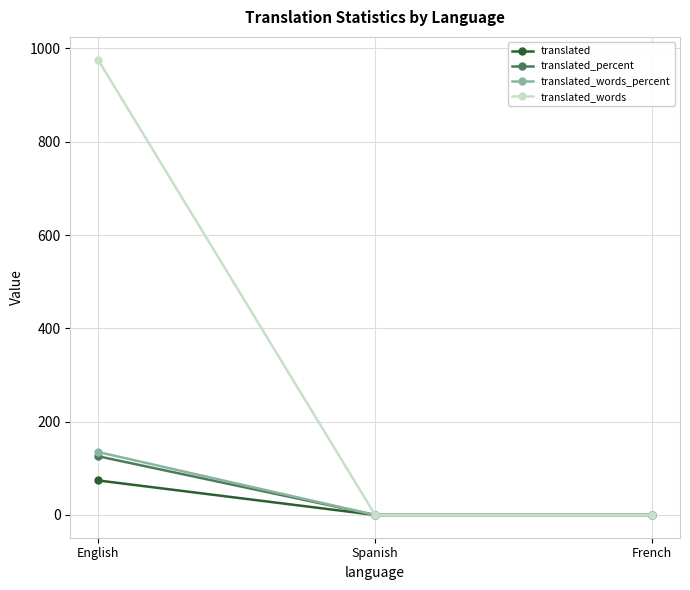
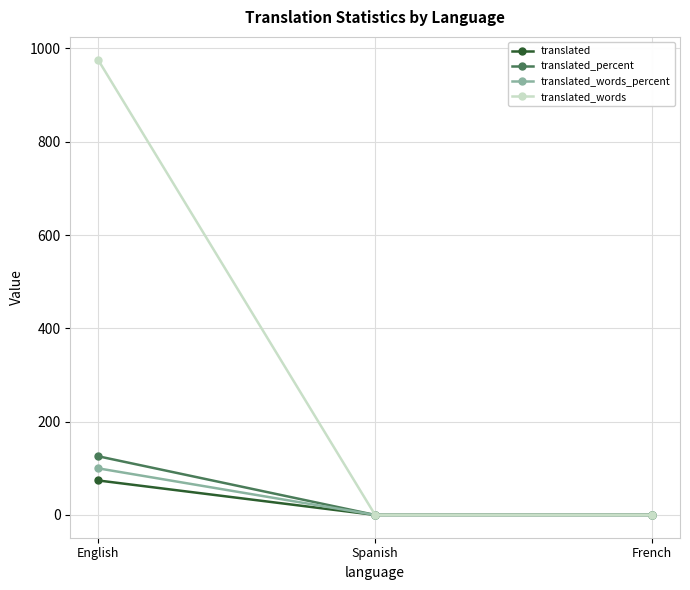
translated_words_percent, English: 140 -> 100
